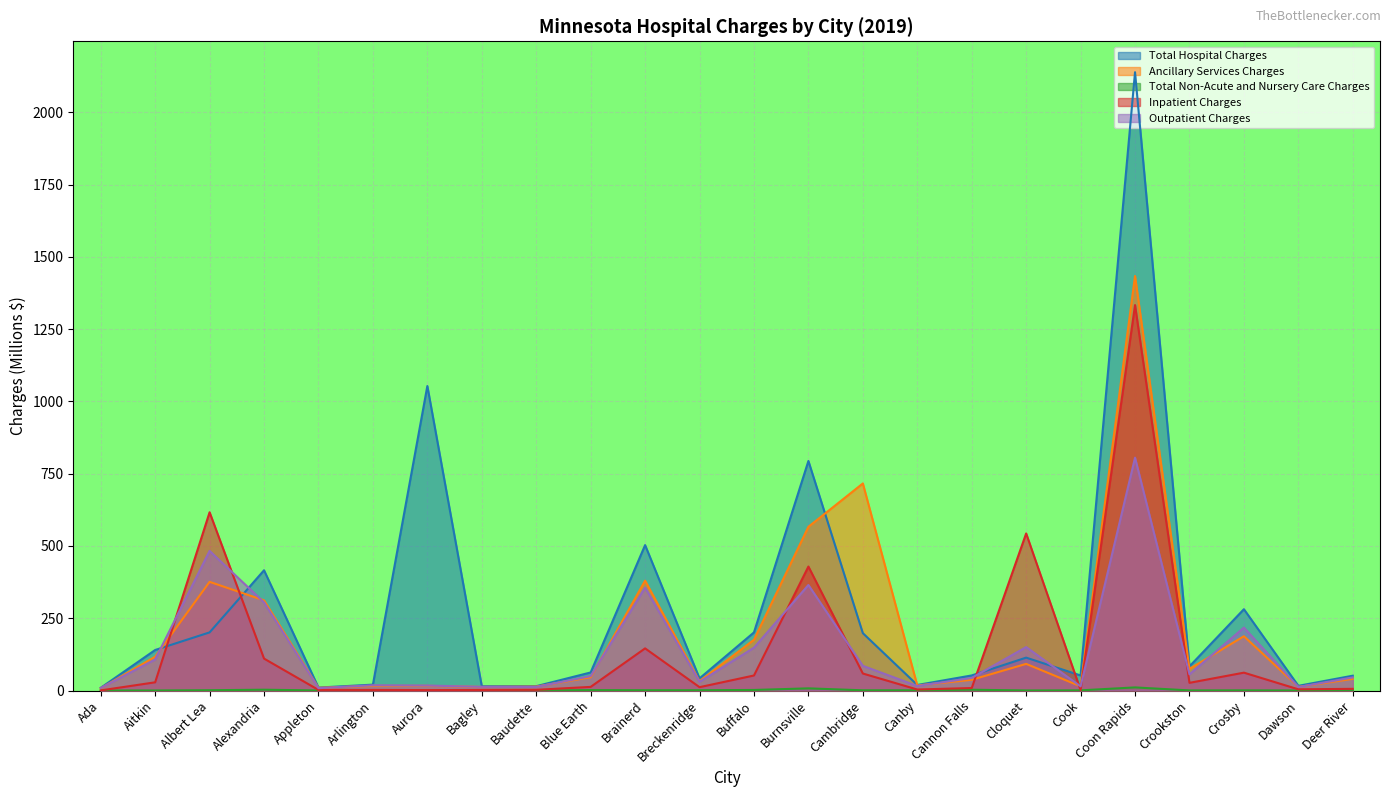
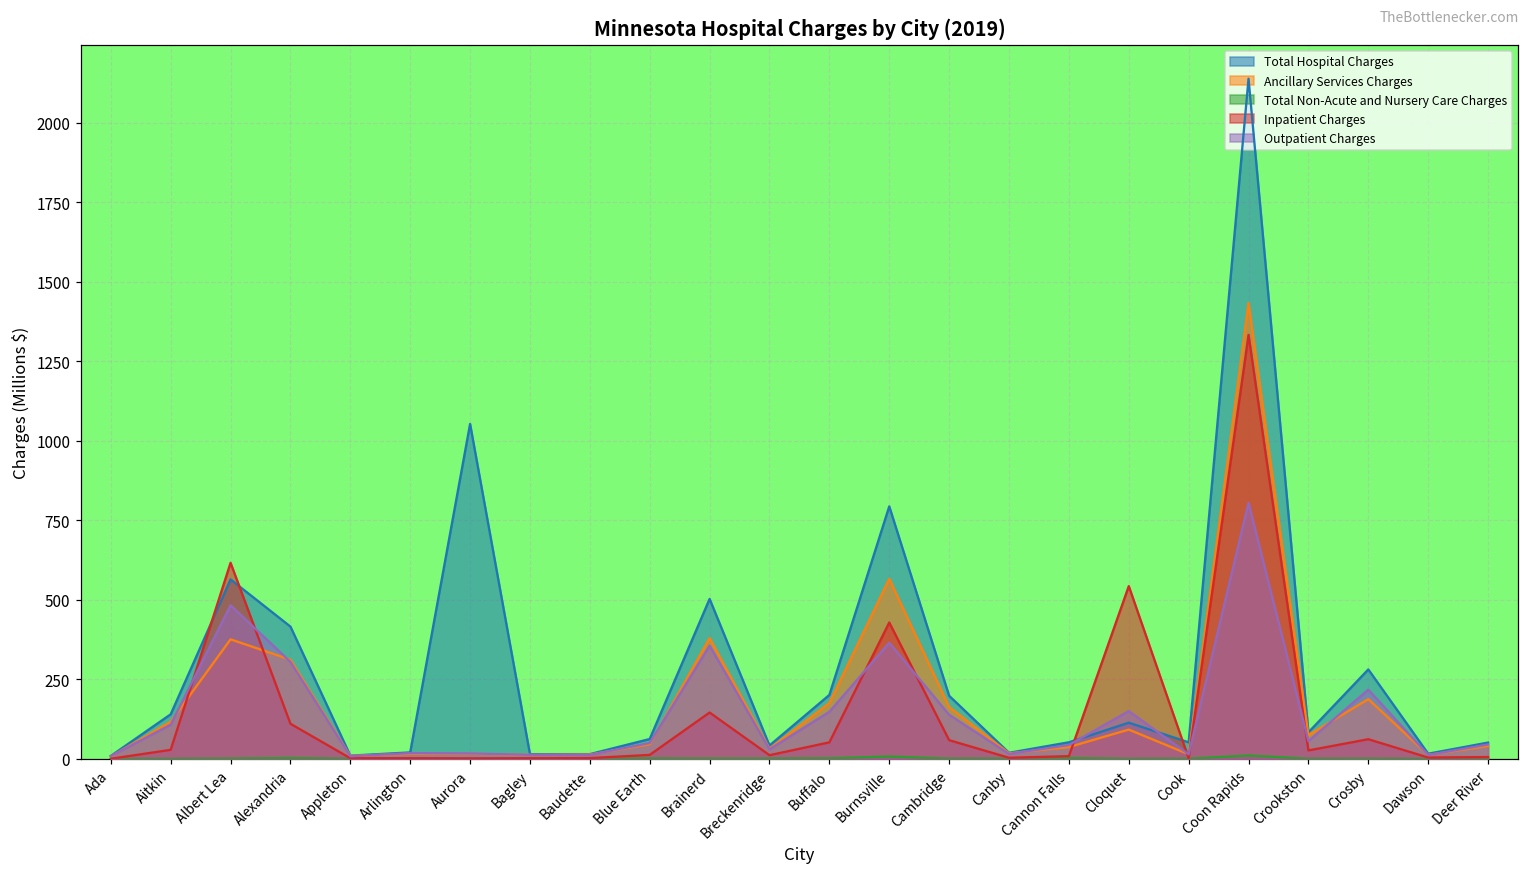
Total Hospital Charges, Albert Lea: 200 -> 560
Ancillary Services Charges, Cambridge: 720 -> 160
Outpatient Charges, Cambridge: 90 -> 140
